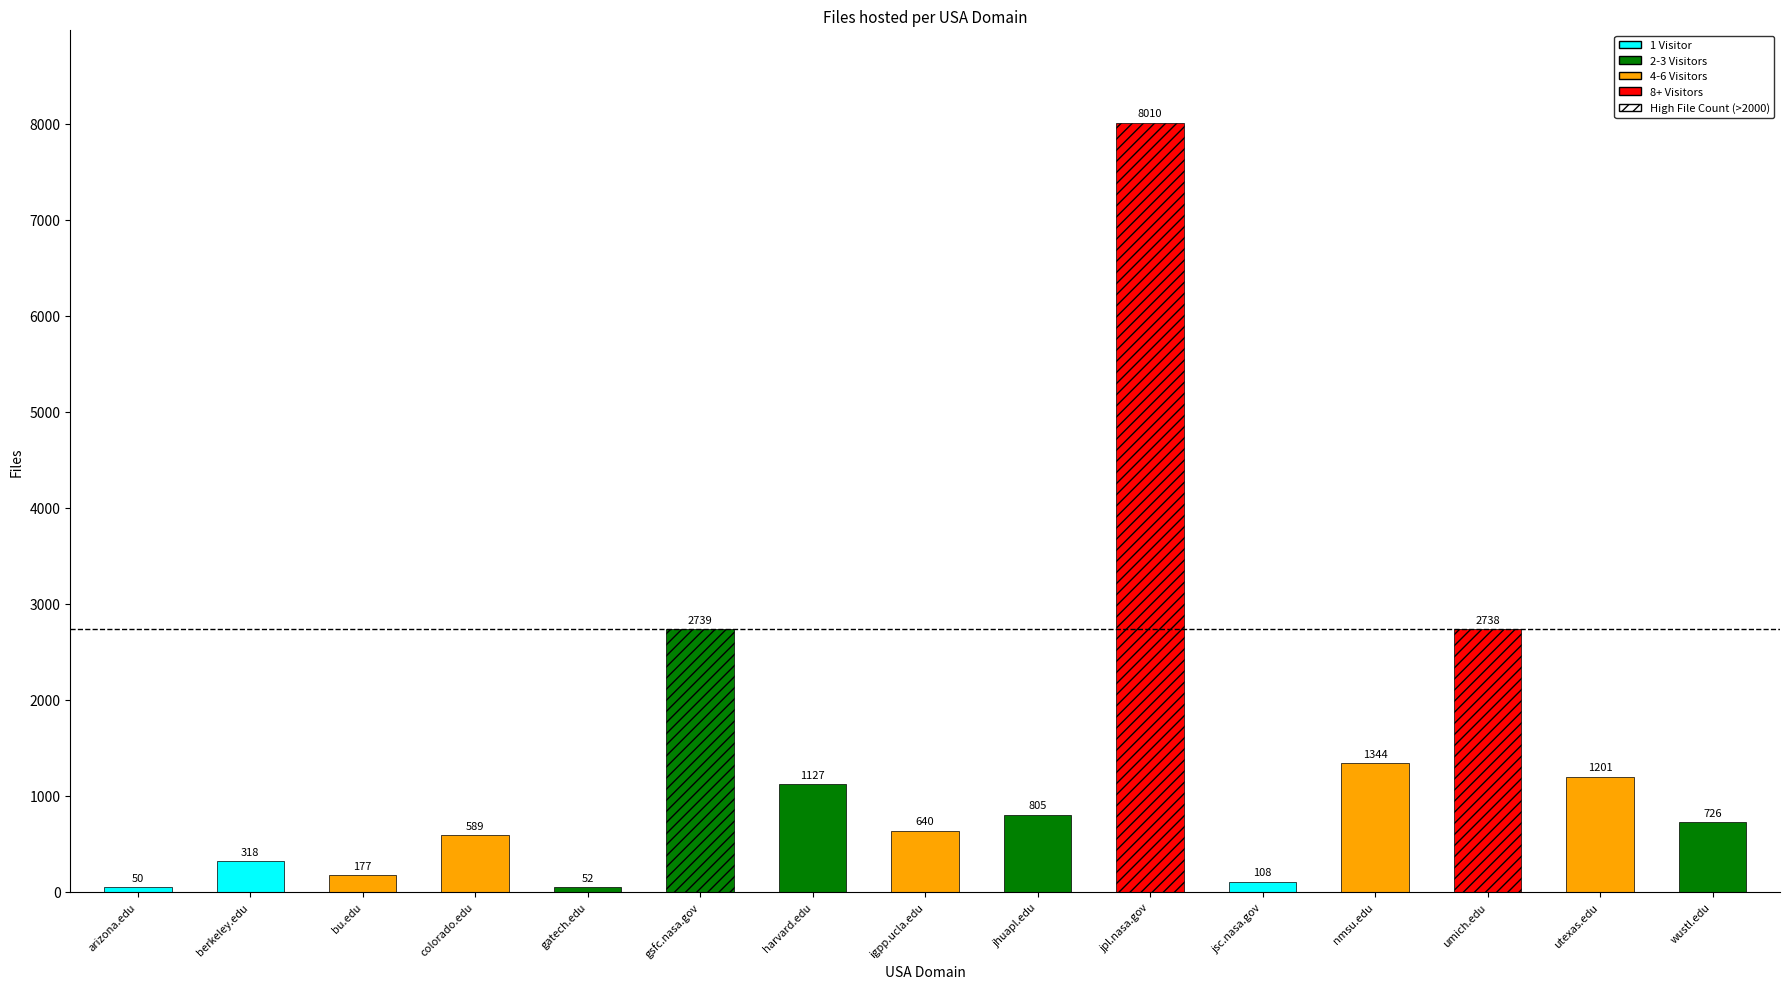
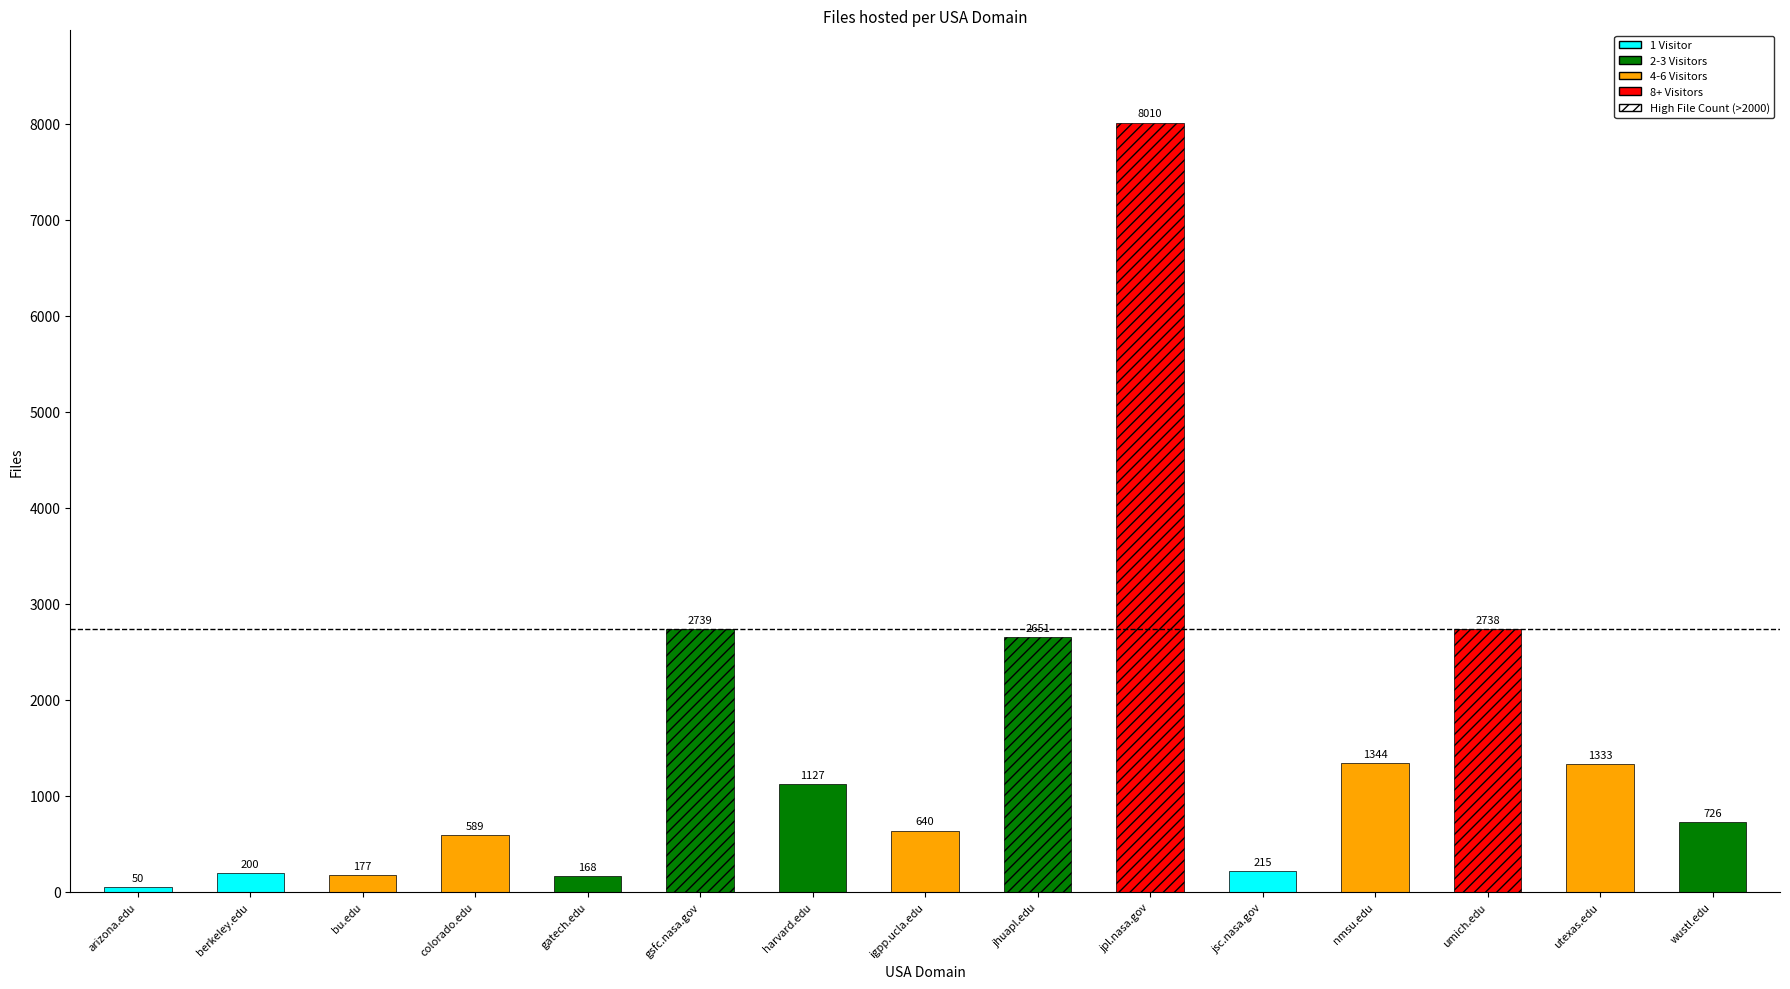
berkeley.edu: 318 -> 200
gatech.edu: 52 -> 168
jhuapl.edu: 805 -> 2651
jsc.nasa.gov: 108 -> 215
utexas.edu: 1201 -> 1333
